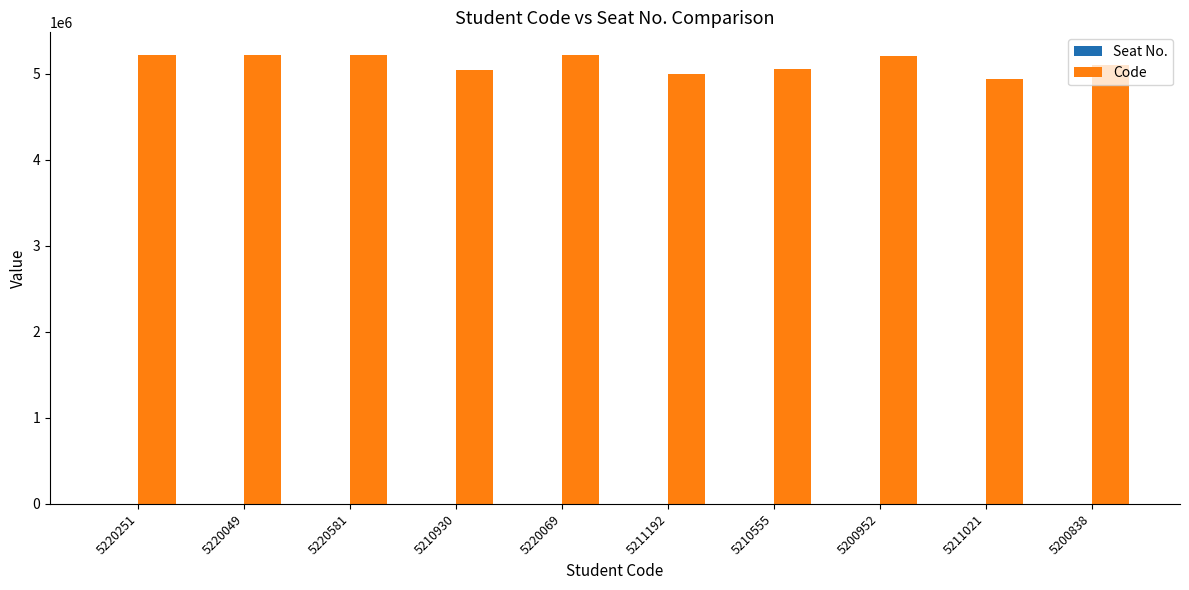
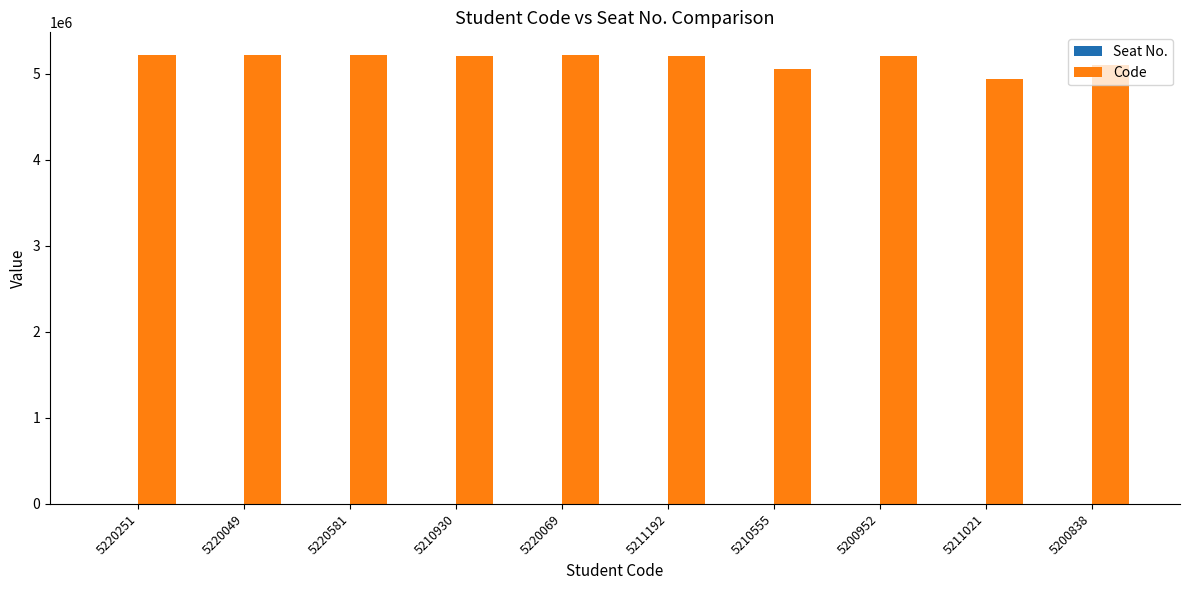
Code, 5210930: 5000000 -> 5200000
Code, 5211192: 5000000 -> 5200000
